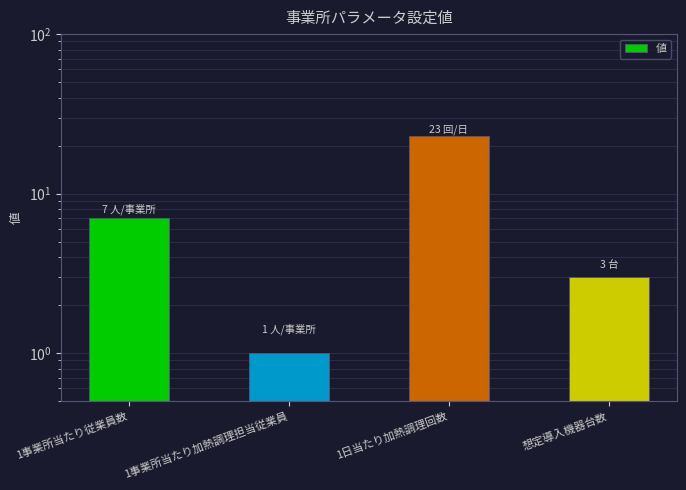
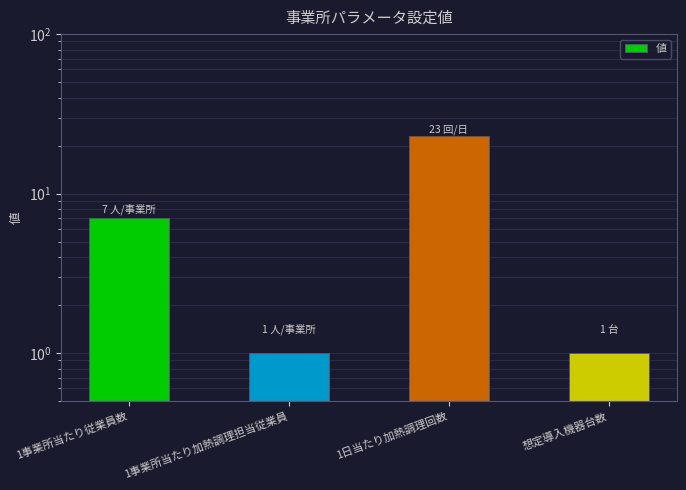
想定導入機器台数: 3 -> 1
